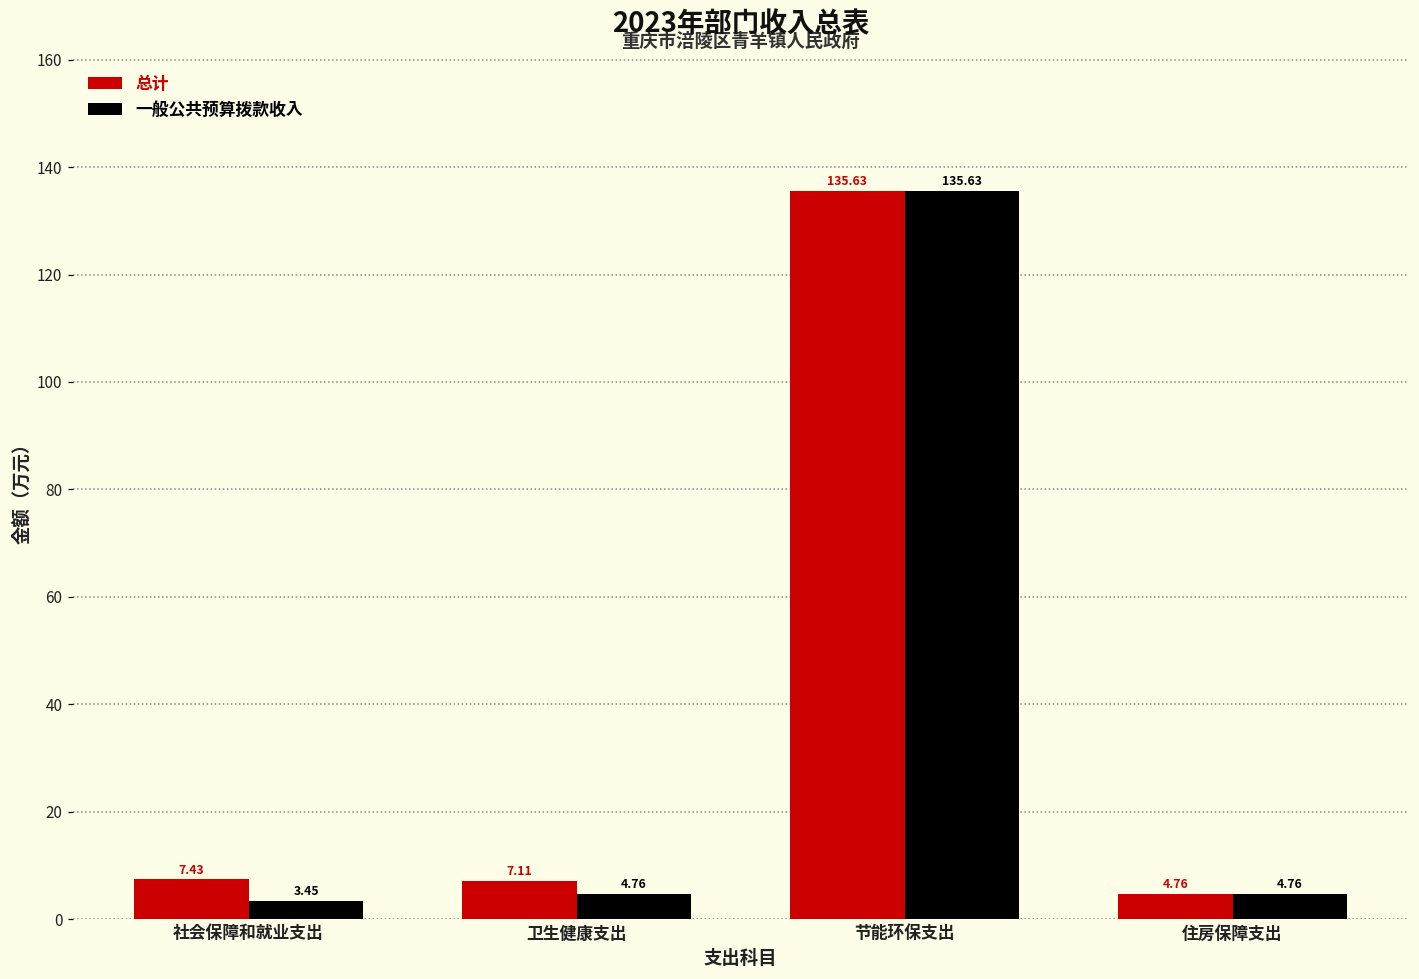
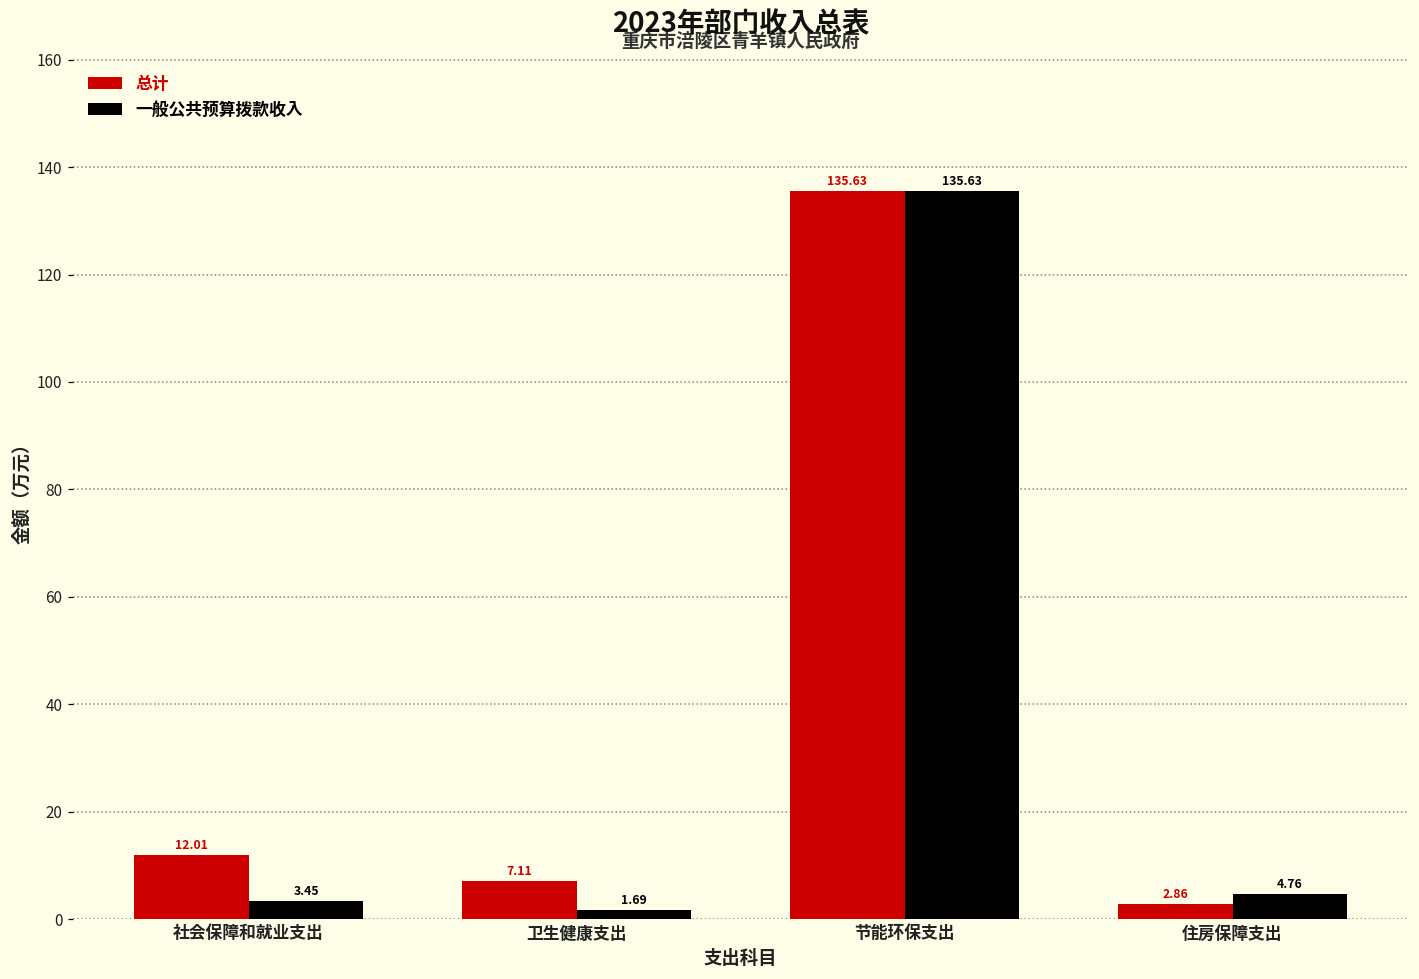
总计, 社会保障和就业支出: 7.43 -> 12.01
一般公共预算拨款收入, 卫生健康支出: 4.76 -> 1.69
总计, 住房保障支出: 4.76 -> 2.86
